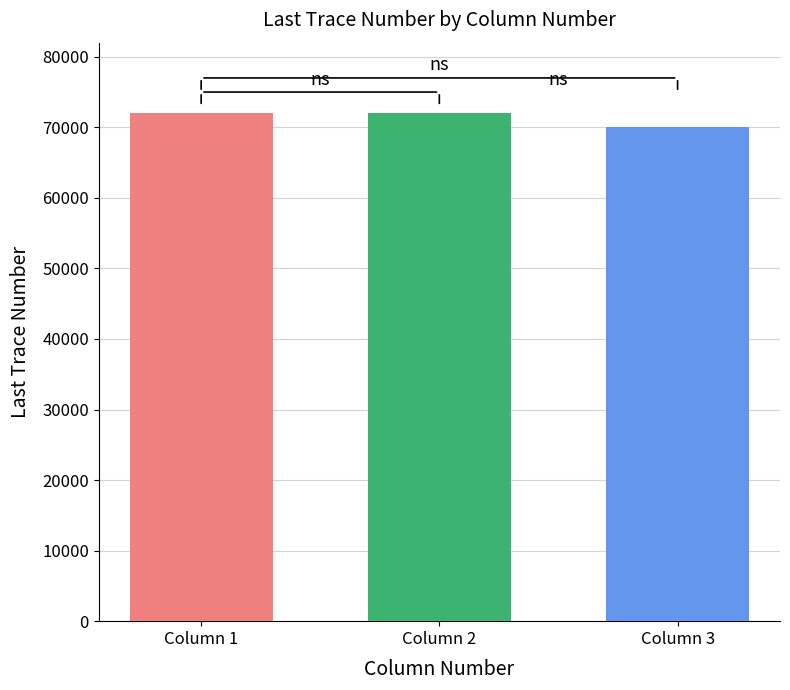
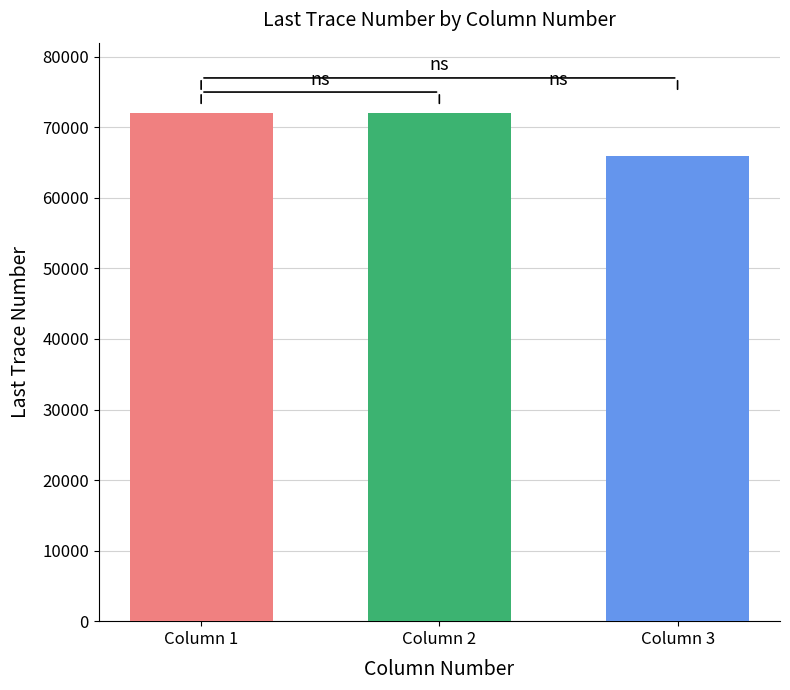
Column 3: 70000 -> 66000
